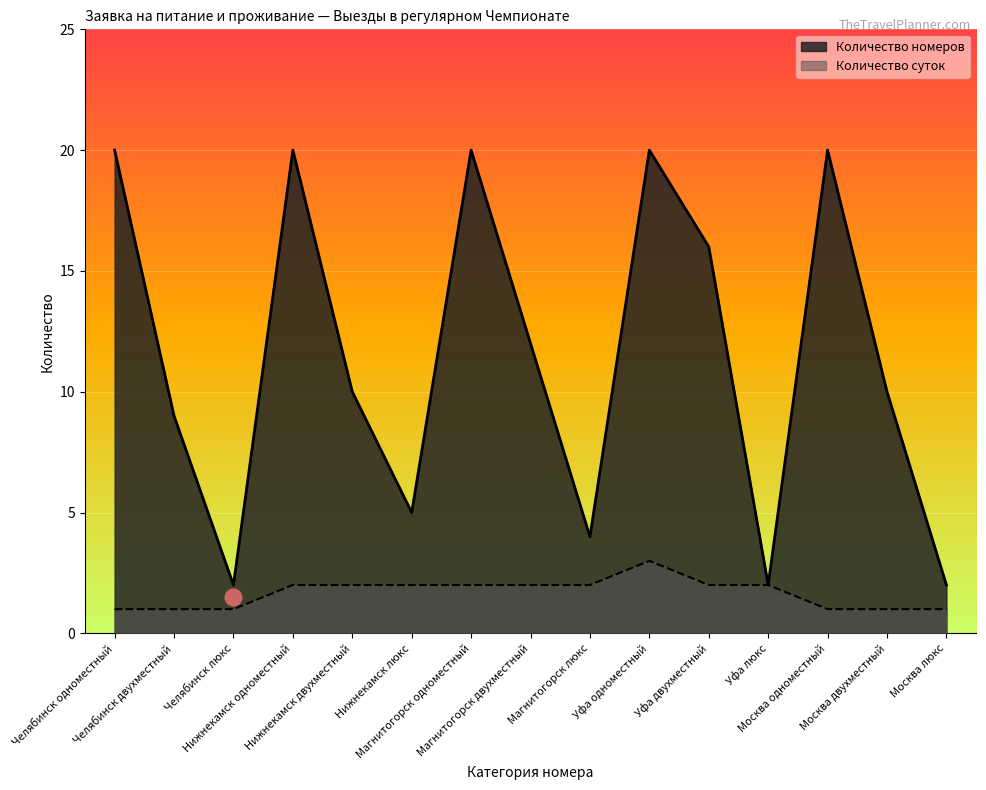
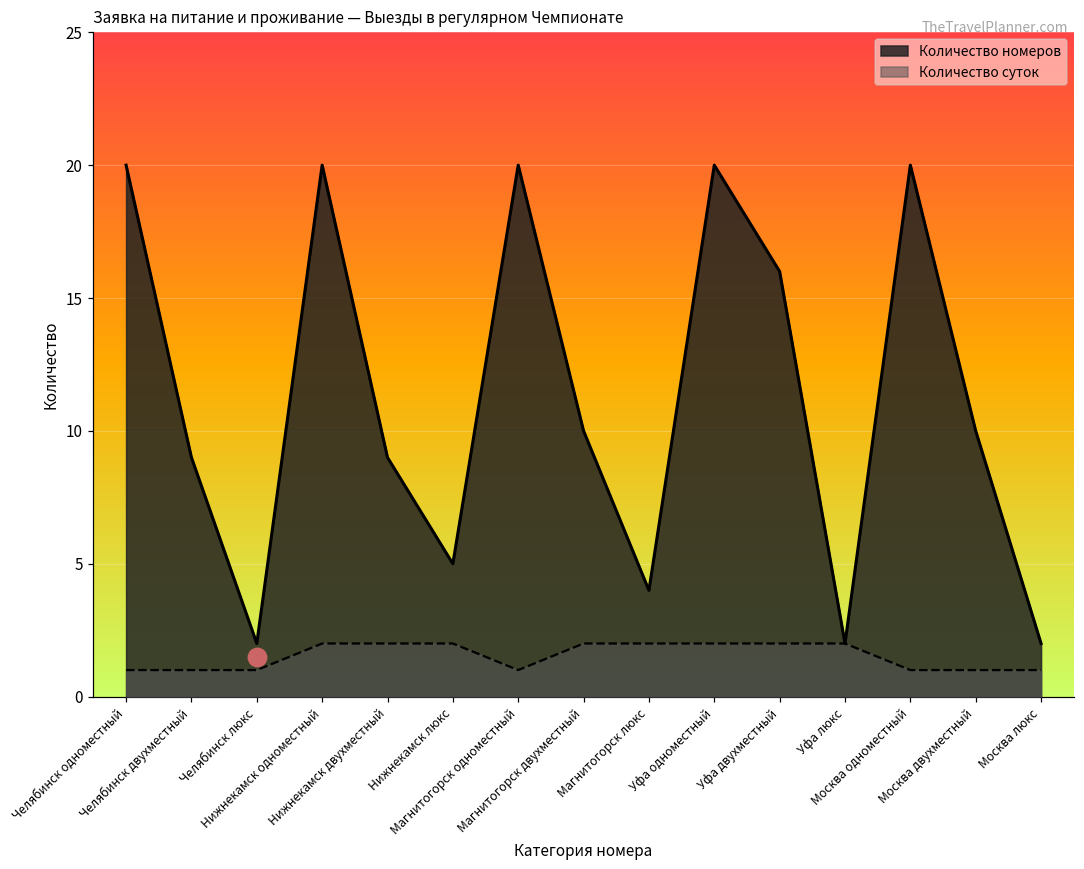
Количество номеров, Нижнекамск двухместный: 10 -> 9
Количество суток, Магнитогорск одноместный: 2 -> 1
Количество номеров, Магнитогорск двухместный: 12 -> 10
Количество суток, Уфа одноместный: 3 -> 2
